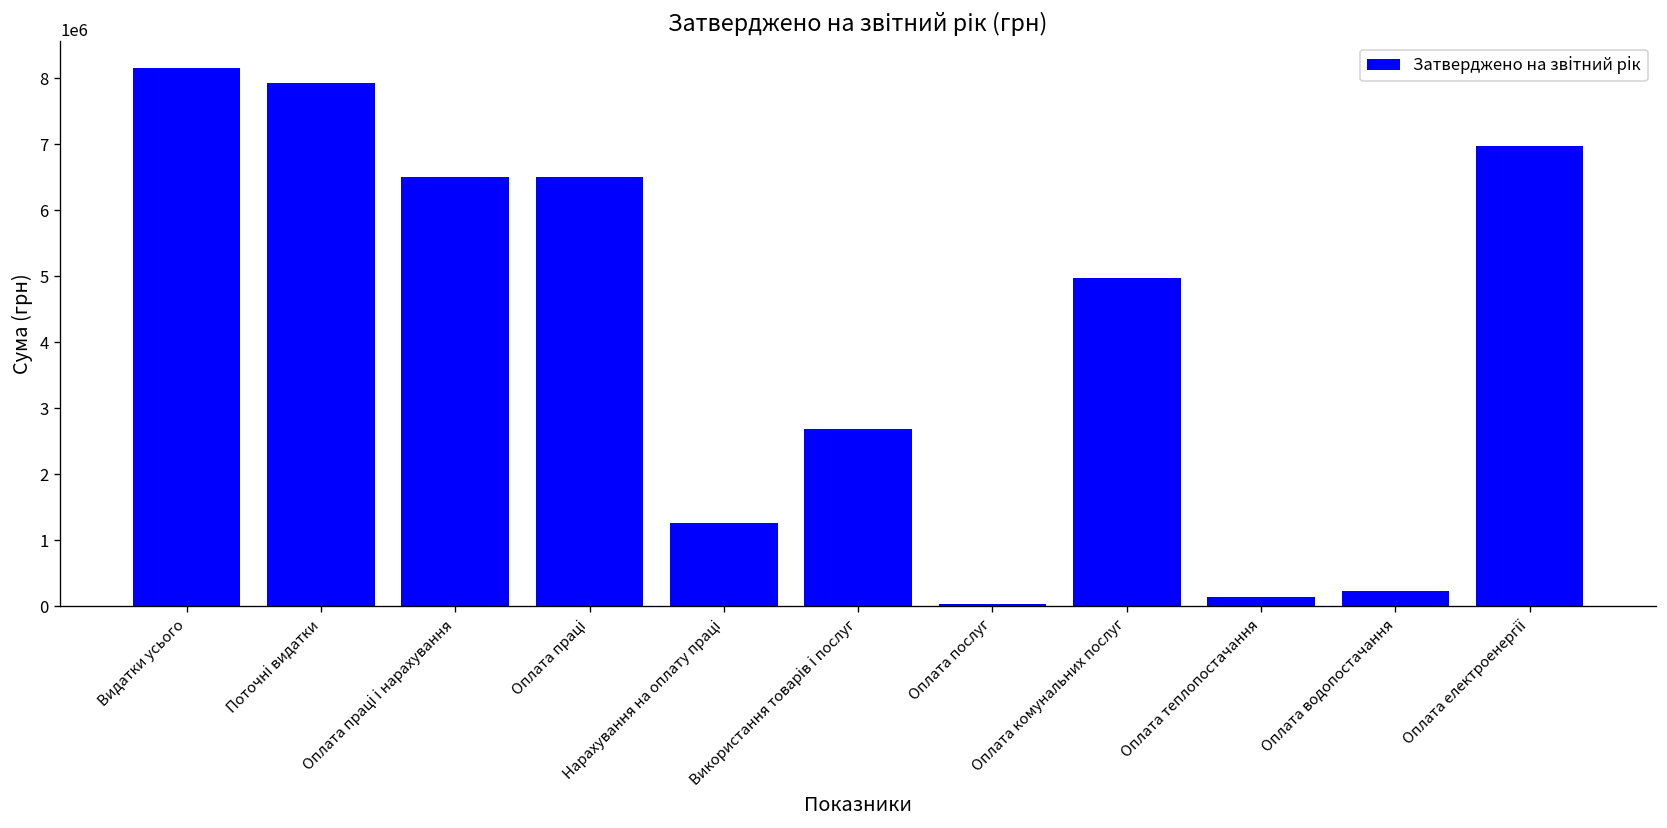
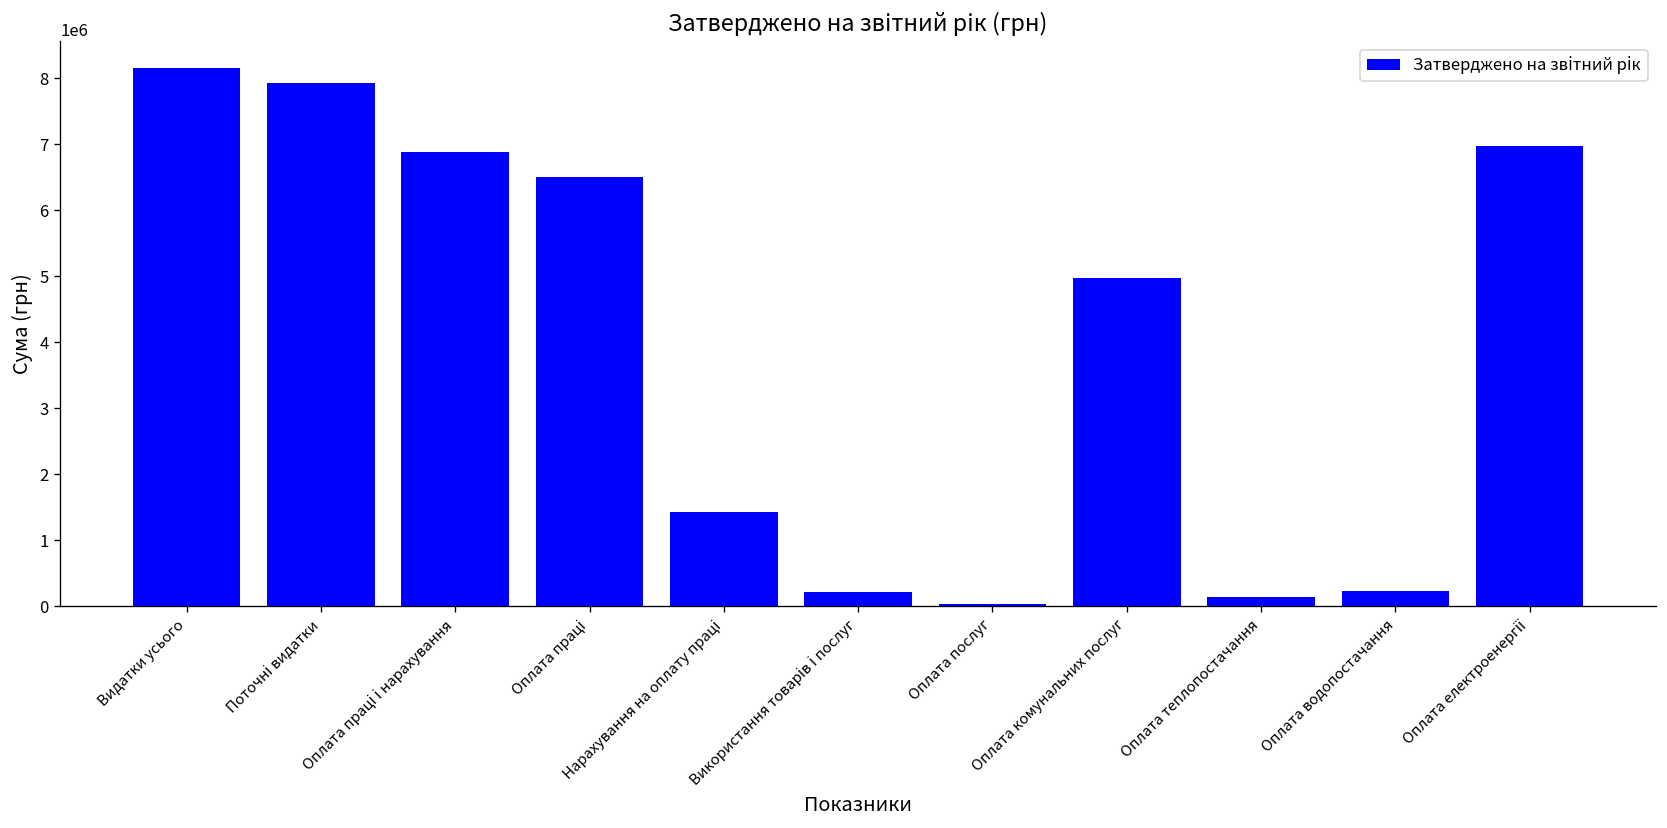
Оплата праці і нарахування: 6500000 -> 6900000
Нарахування на оплату праці: 1300000 -> 1400000
Використання товарів і послуг: 2700000 -> 200000
